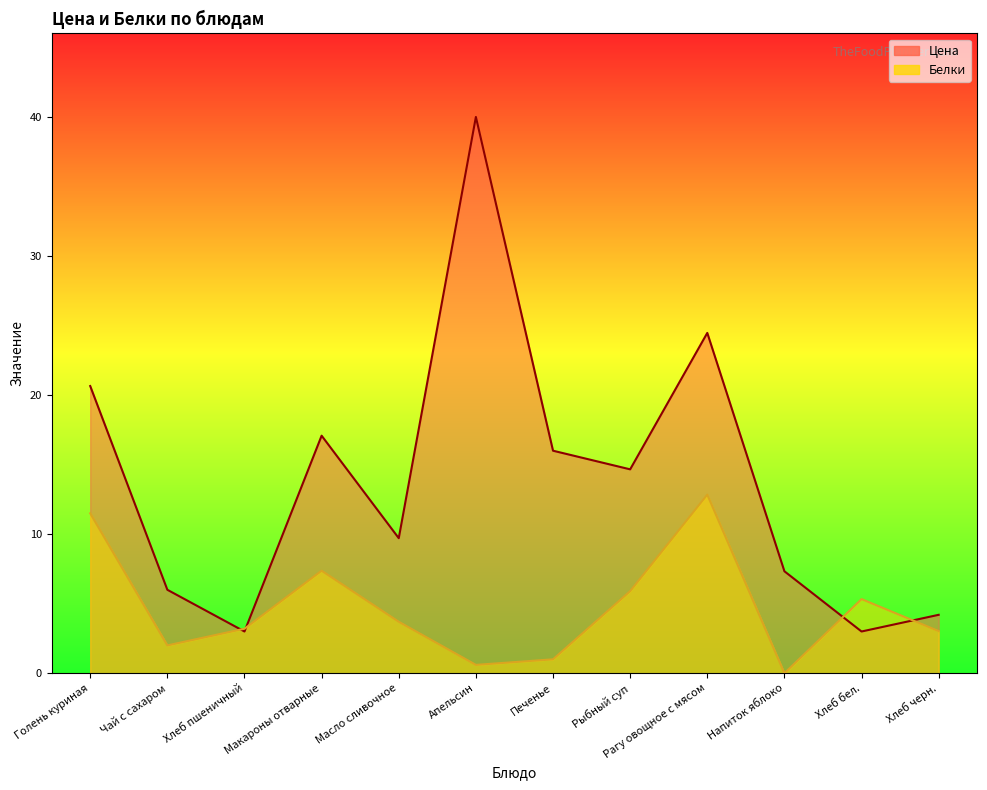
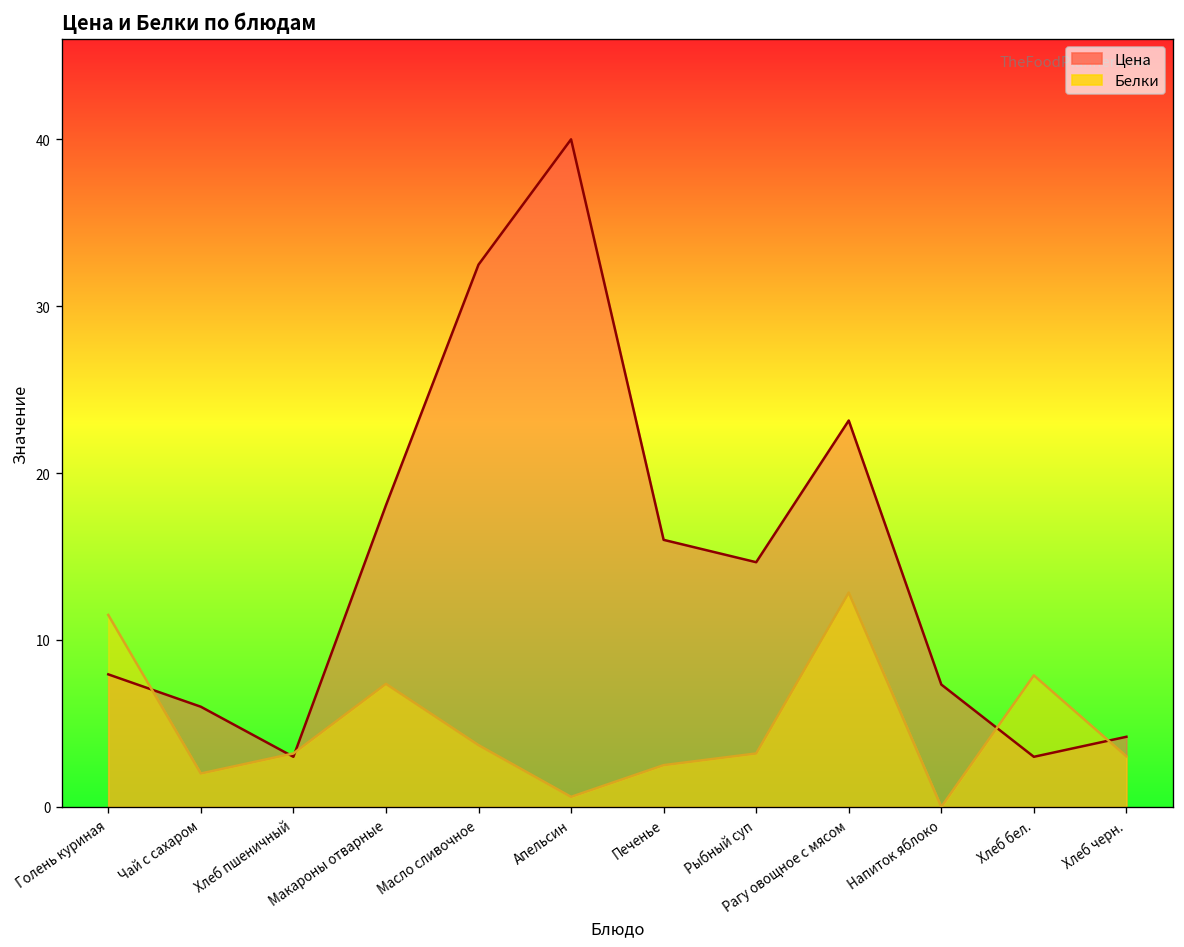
Цена, Голень куриная: 20.7 -> 7.9
Цена, Макароны отварные: 17.1 -> 18.1
Цена, Масло сливочное: 9.7 -> 32.5
Белки, Печенье: 1.0 -> 2.5
Белки, Рыбный суп: 5.9 -> 3.2
Цена, Рагу овощное с мясом: 24.5 -> 23.2
Белки, Хлеб бел.: 5.3 -> 7.9
